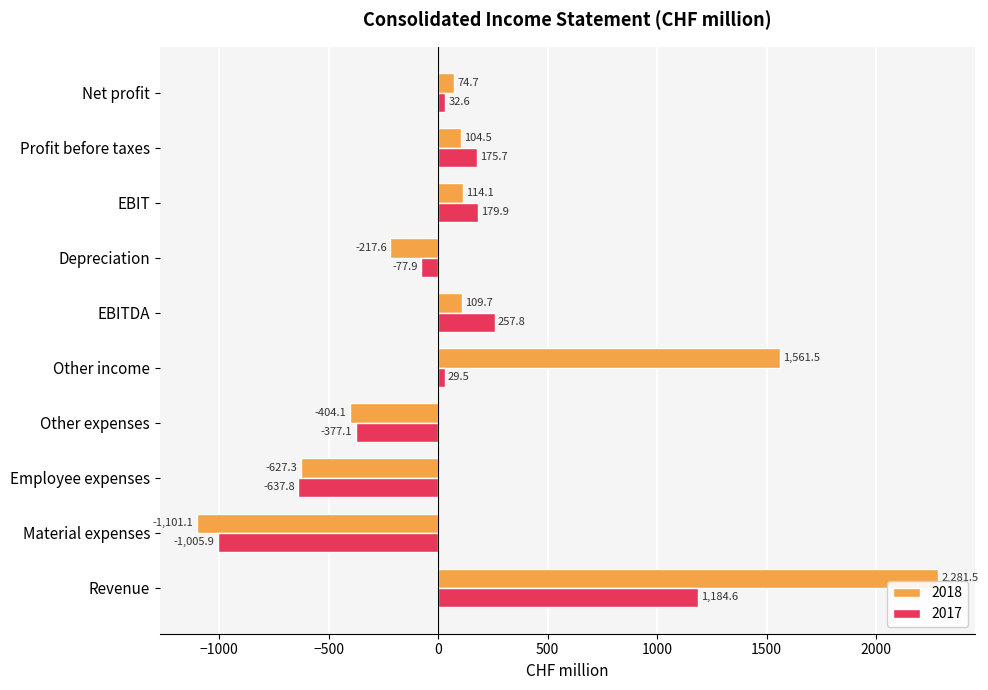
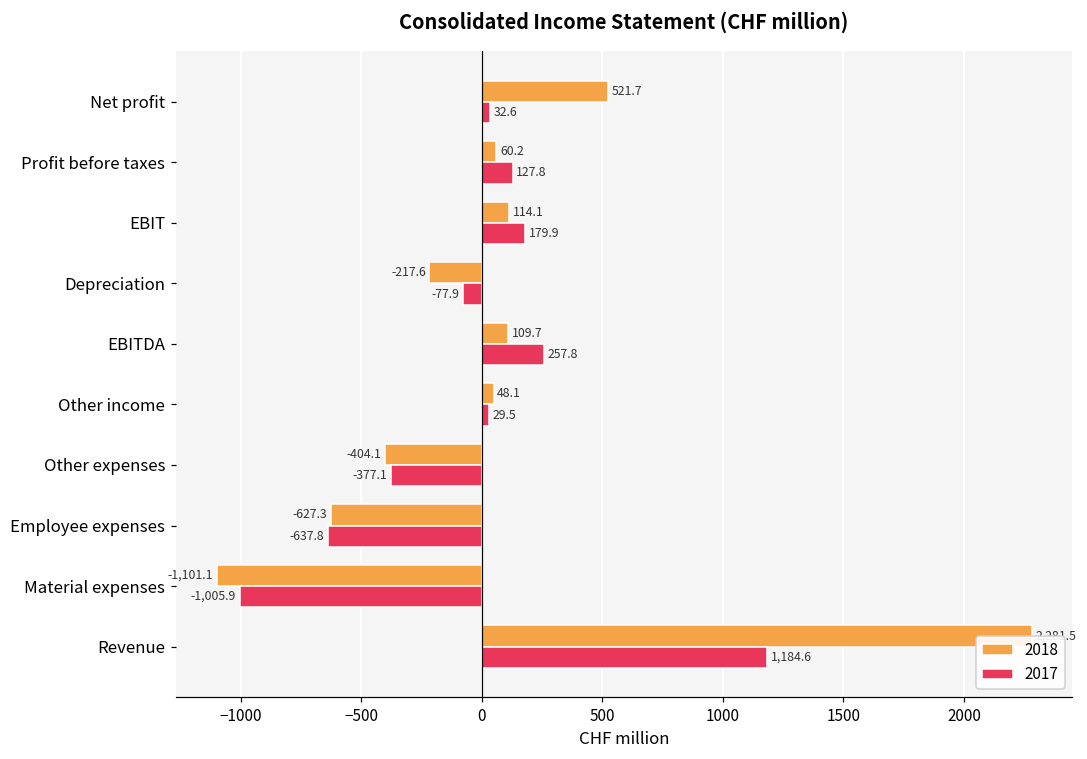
2018, Net profit: 74.7 -> 521.7
2018, Profit before taxes: 104.5 -> 60.2
2017, Profit before taxes: 175.7 -> 127.8
2018, Other income: 1,561.5 -> 48.1
